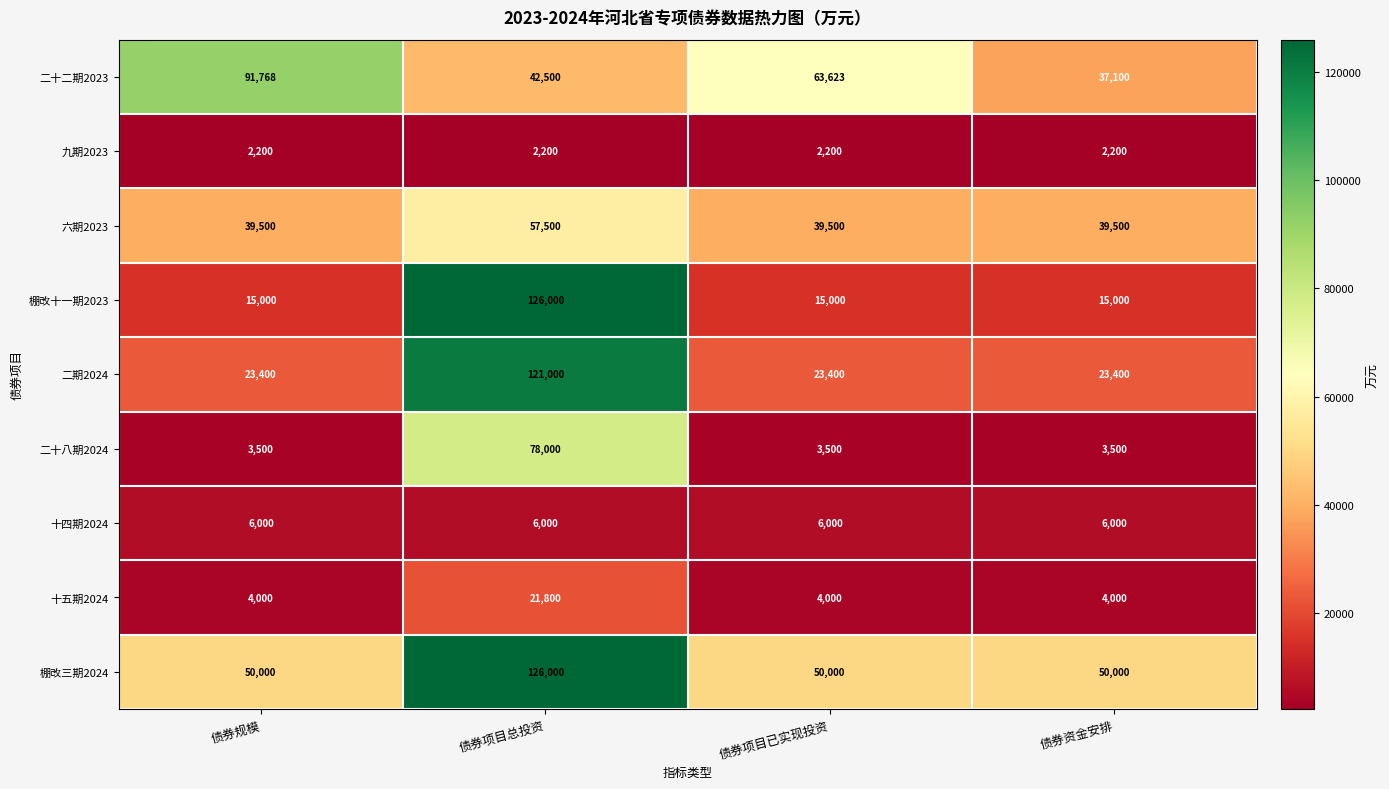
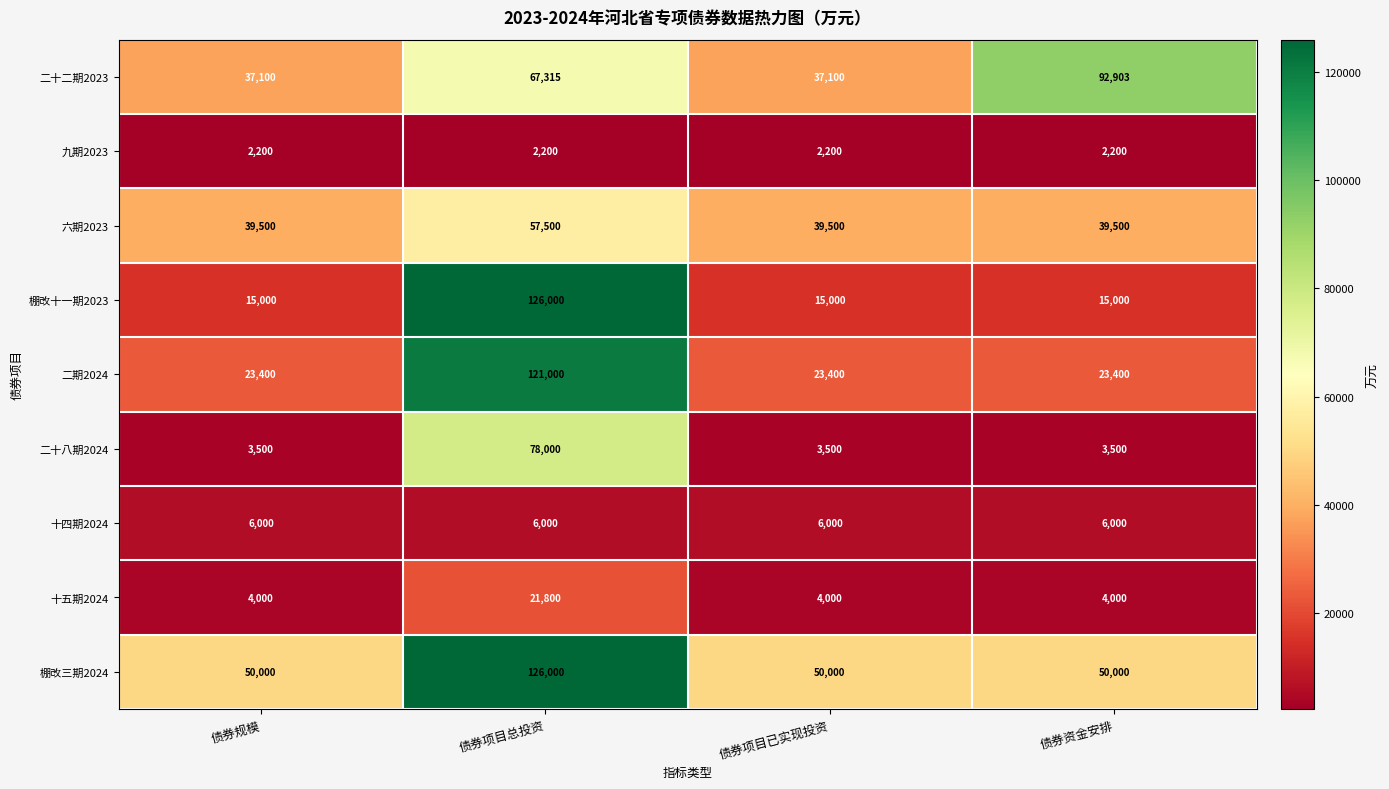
二十二期2023, 债券规模: 91,768 -> 37,100
二十二期2023, 债券项目总投资: 42,500 -> 67,315
二十二期2023, 债券项目已实现投资: 63,623 -> 37,100
二十二期2023, 债券资金安排: 37,100 -> 92,903
